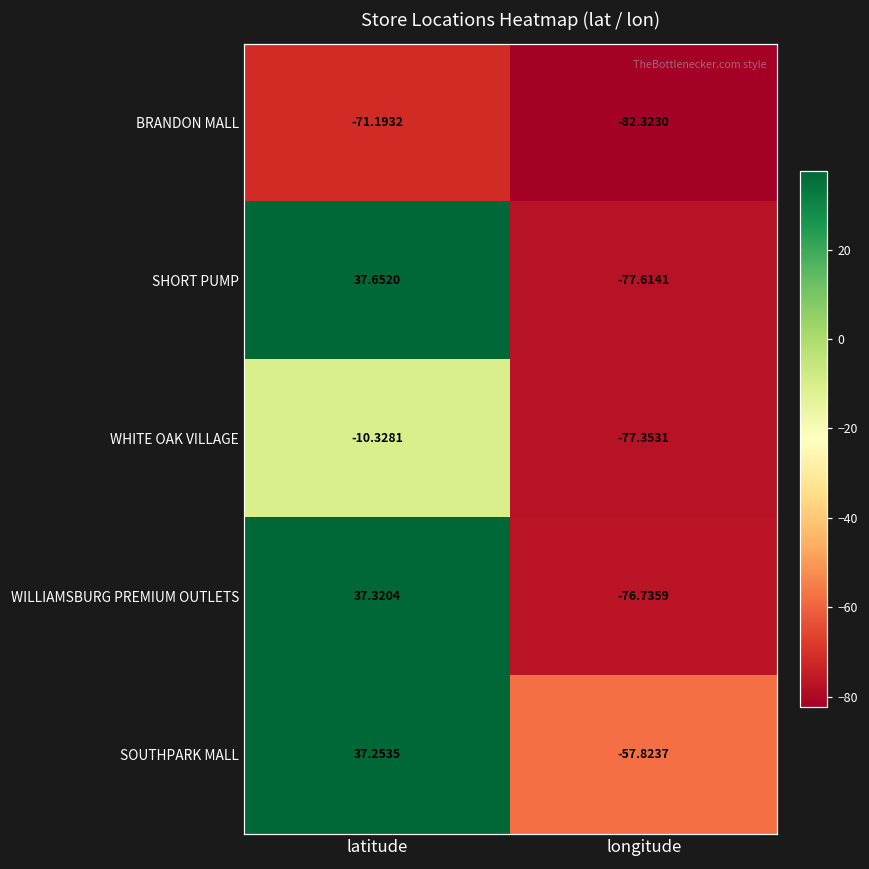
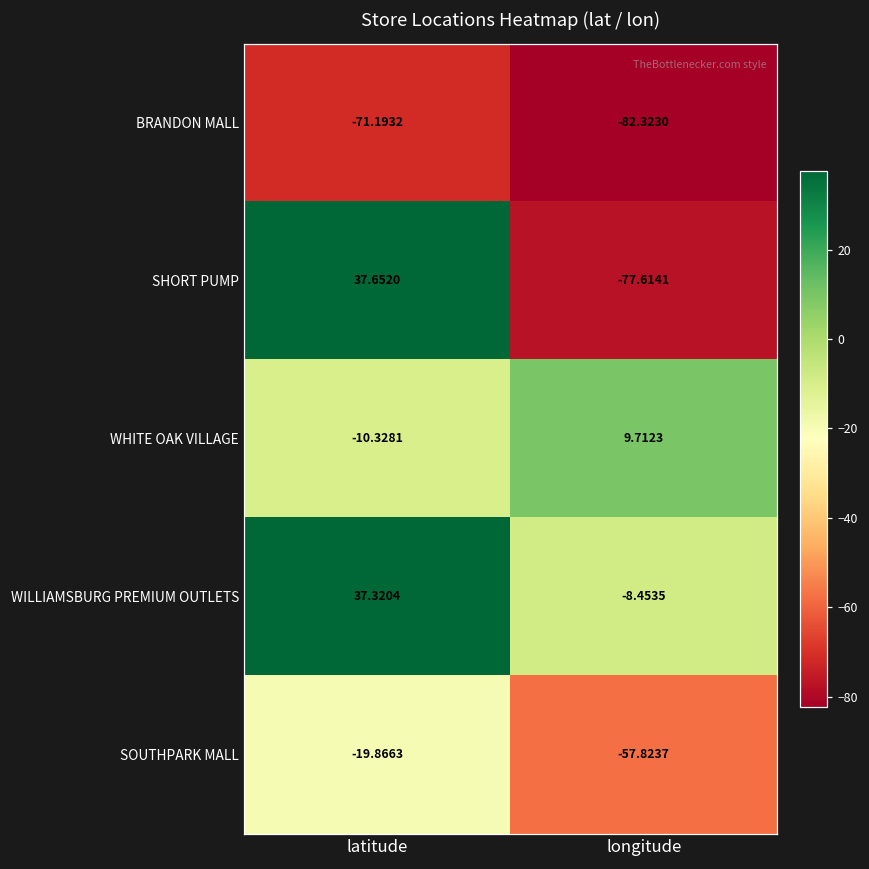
WHITE OAK VILLAGE, longitude: -77.3531 -> 9.7123
WILLIAMSBURG PREMIUM OUTLETS, longitude: -76.7359 -> -8.4535
SOUTHPARK MALL, latitude: 37.2535 -> -19.8663
